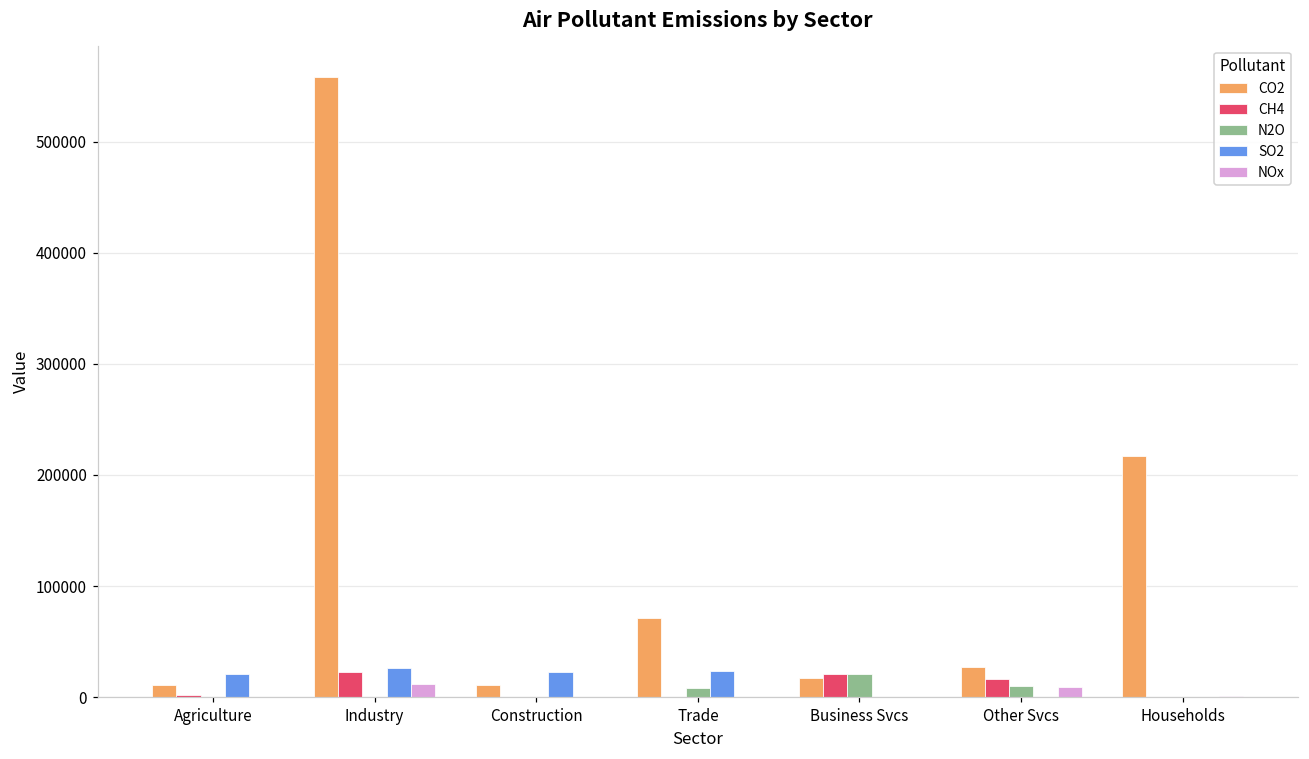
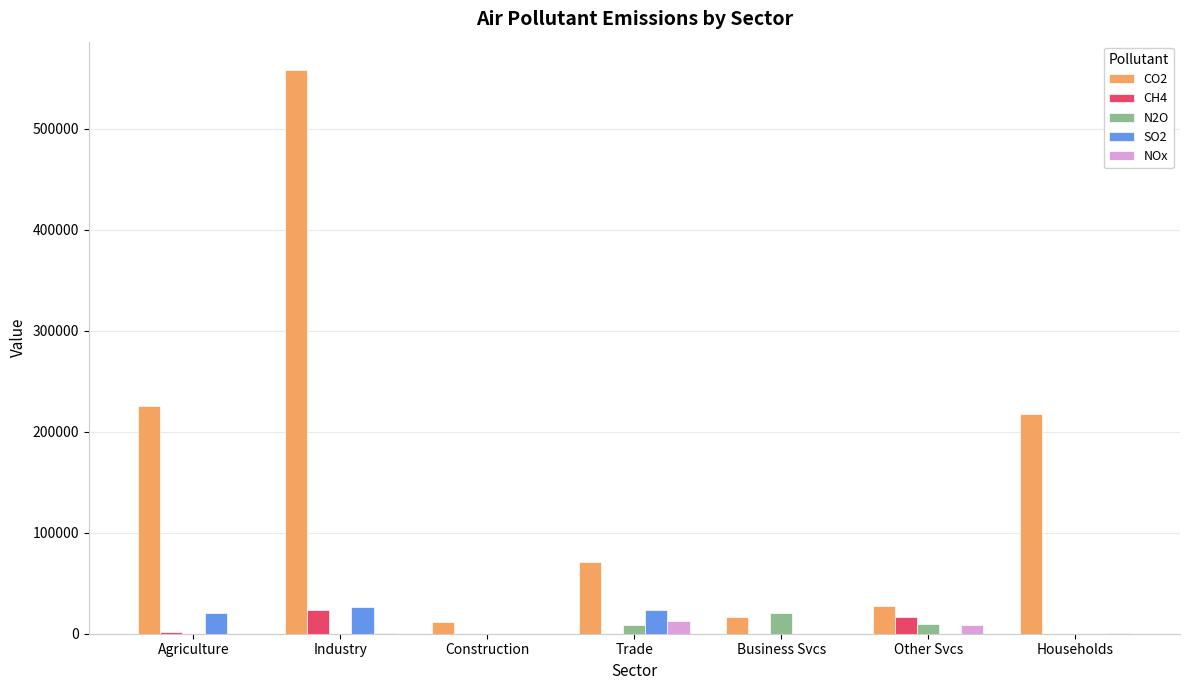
CO2, Agriculture: 10000 -> 225000
NOx, Industry: 12000 -> 1000
SO2, Construction: 23000 -> 0
NOx, Trade: 0 -> 13000
CH4, Business Svcs: 21000 -> 0
